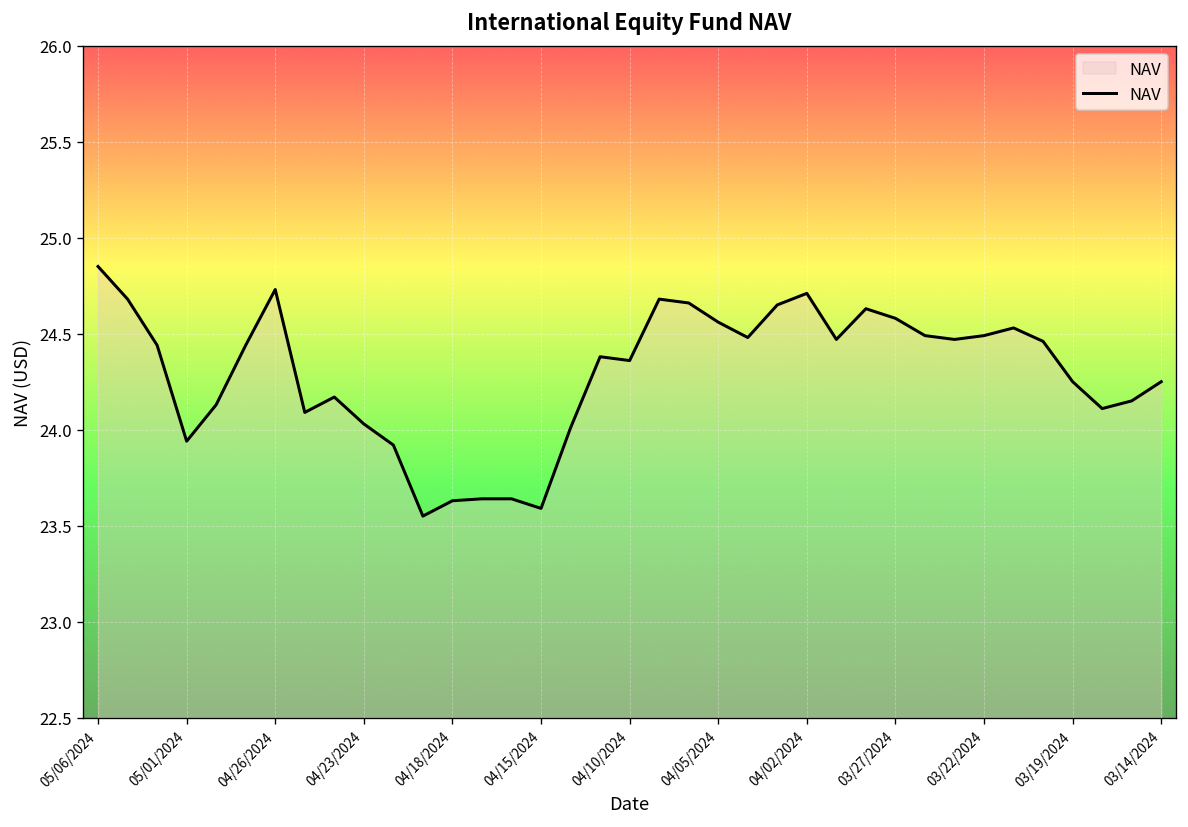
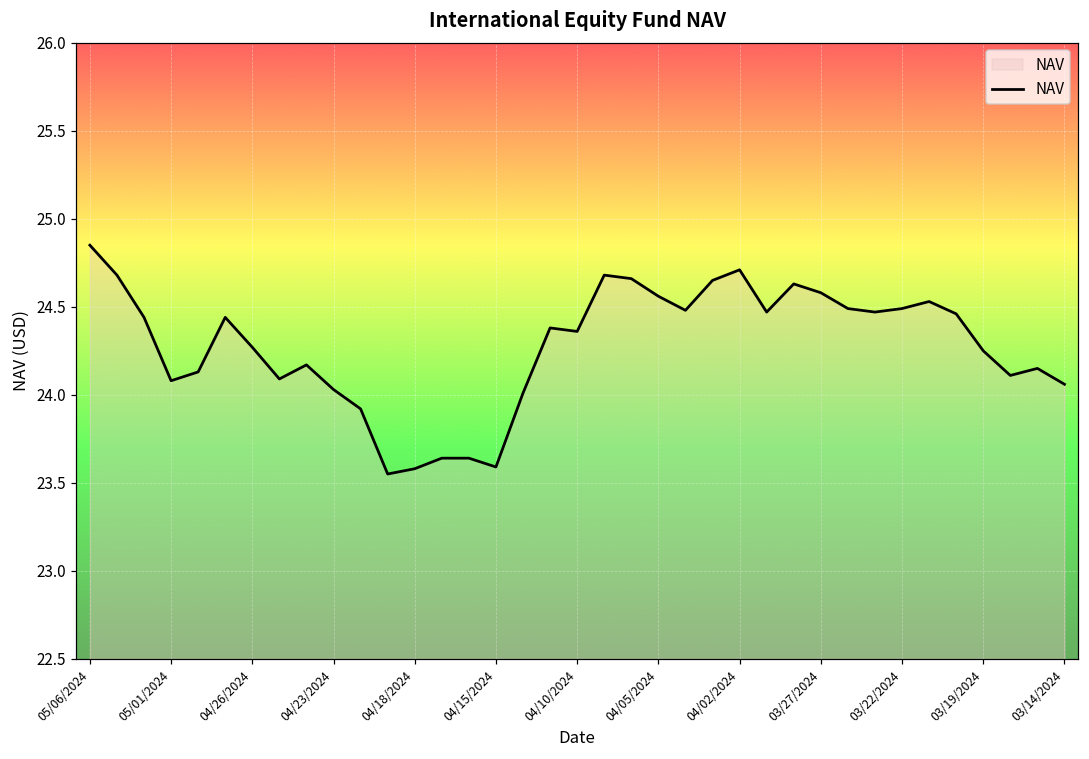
05/01/2024: 23.94 -> 24.08
04/26/2024: 24.73 -> 24.27
04/18/2024: 23.63 -> 23.58
03/14/2024: 24.25 -> 24.06
